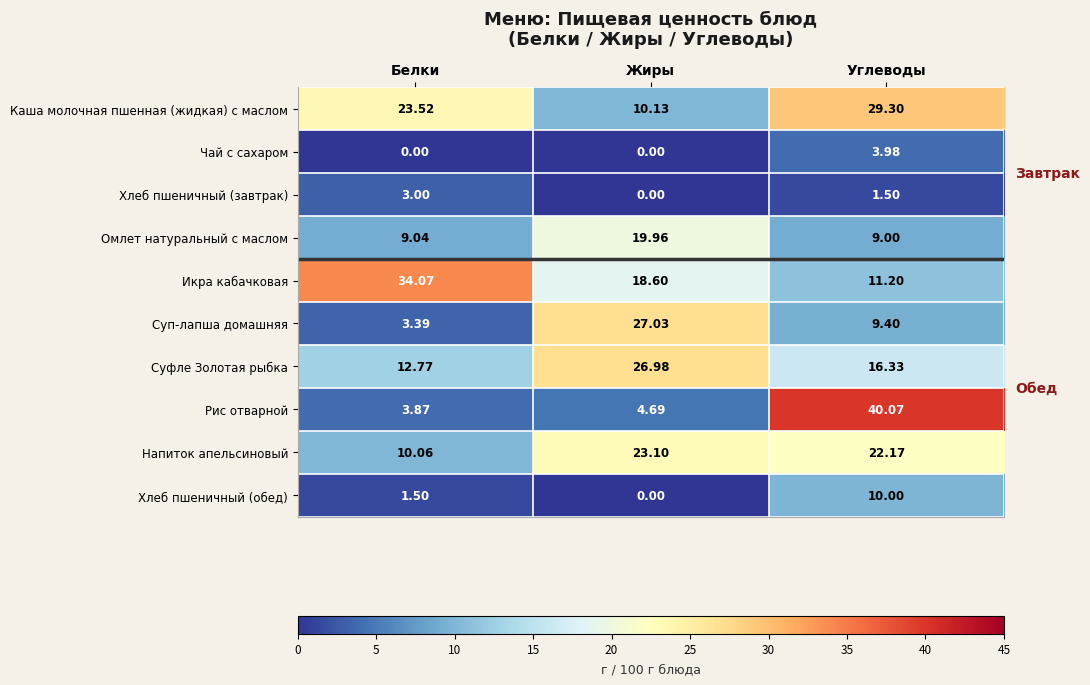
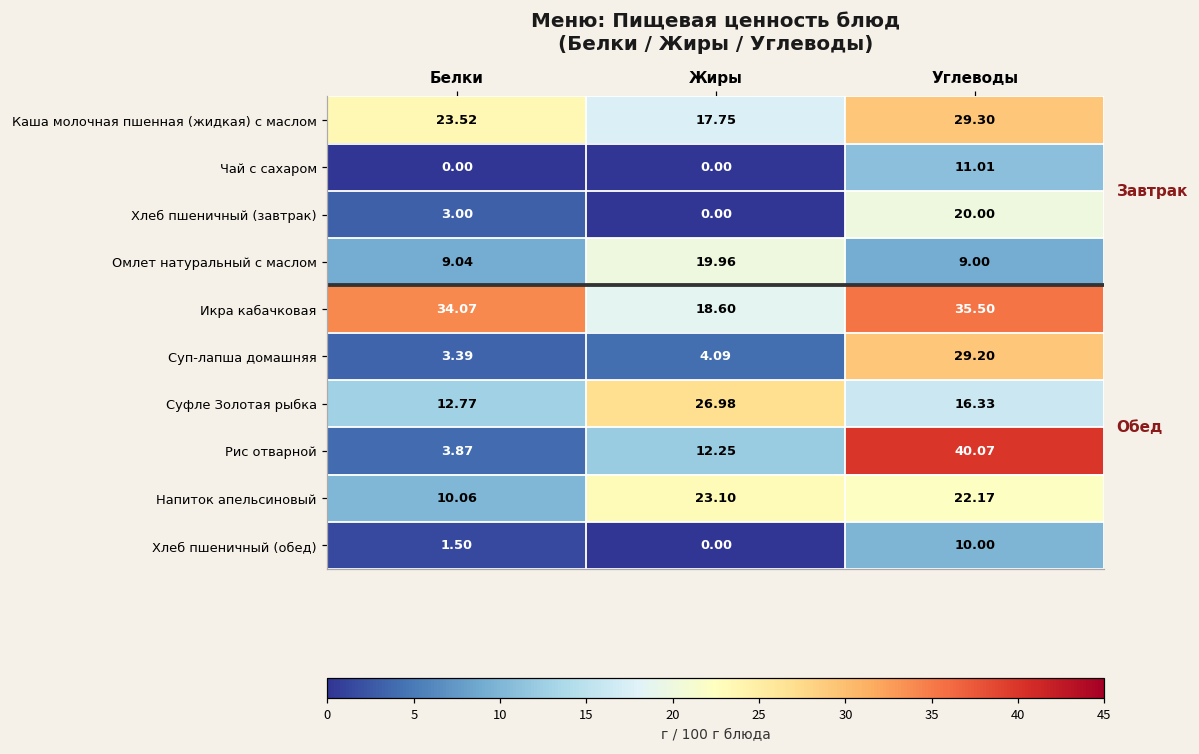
Каша молочная пшенная (жидкая) с маслом, Жиры: 10.13 -> 17.75
Чай с сахаром, Углеводы: 3.98 -> 11.01
Хлеб пшеничный (завтрак), Углеводы: 1.50 -> 20.00
Икра кабачковая, Углеводы: 11.20 -> 35.50
Суп-лапша домашняя, Жиры: 27.03 -> 4.09
Суп-лапша домашняя, Углеводы: 9.40 -> 29.20
Рис отварной, Жиры: 4.69 -> 12.25
